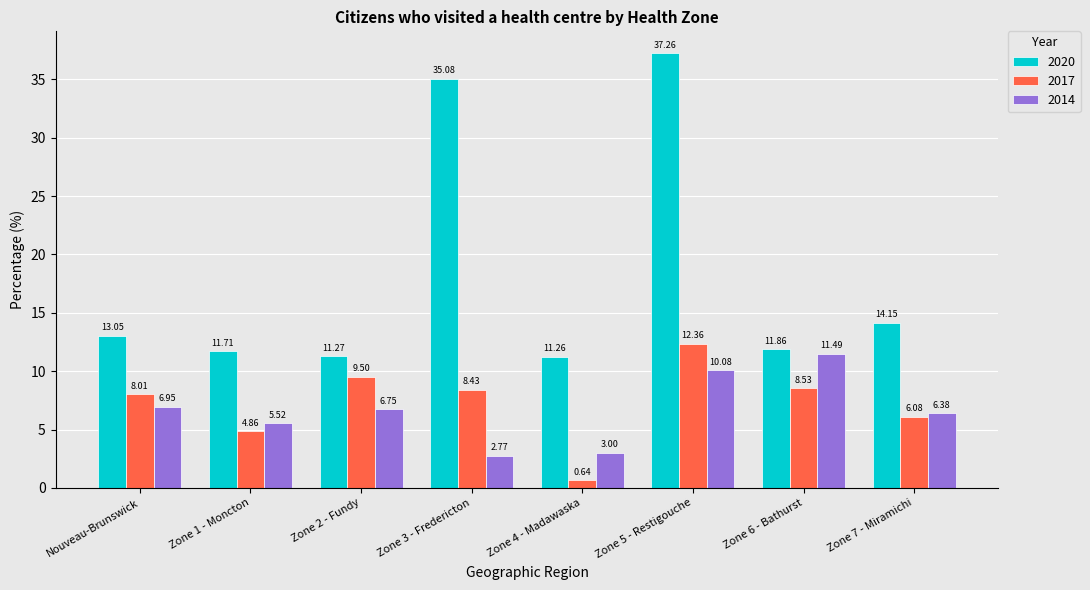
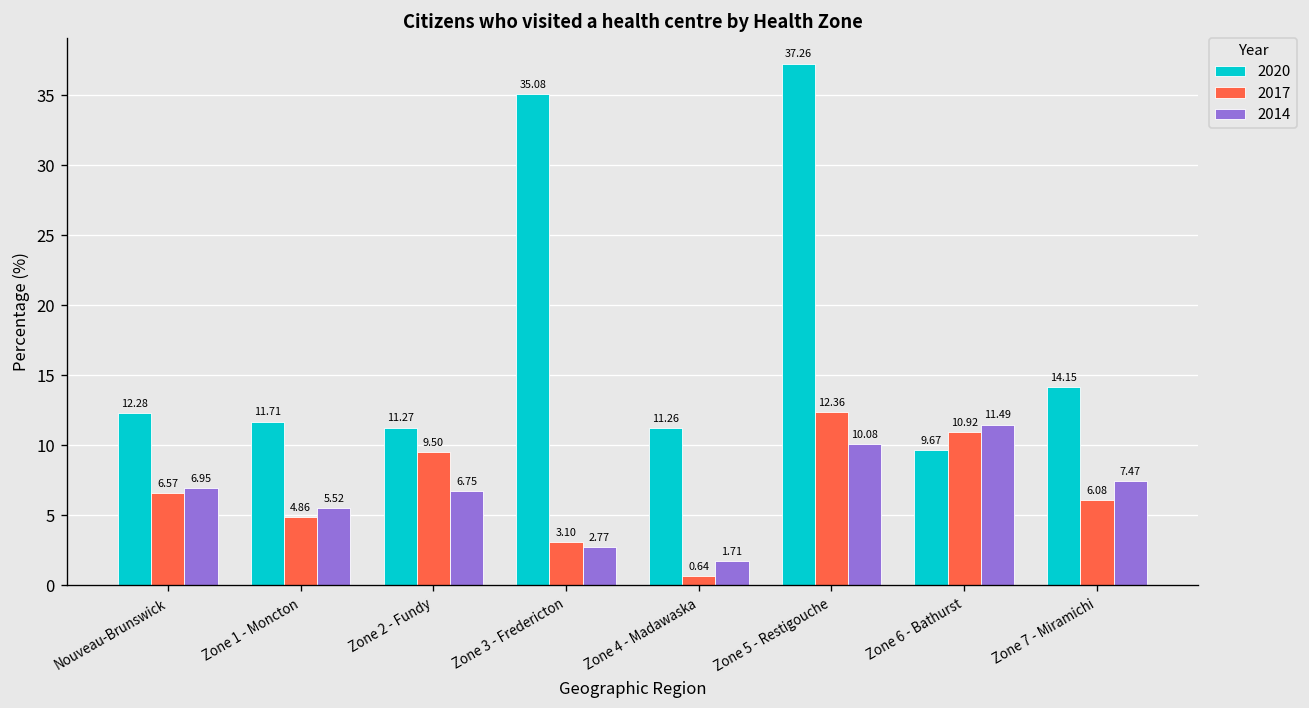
2020, Nouveau-Brunswick: 13.05 -> 12.28
2017, Nouveau-Brunswick: 8.01 -> 6.57
2017, Zone 3 - Fredericton: 8.43 -> 3.10
2014, Zone 4 - Madawaska: 3.00 -> 1.71
2020, Zone 6 - Bathurst: 11.86 -> 9.67
2017, Zone 6 - Bathurst: 8.53 -> 10.92
2014, Zone 7 - Miramichi: 6.38 -> 7.47
